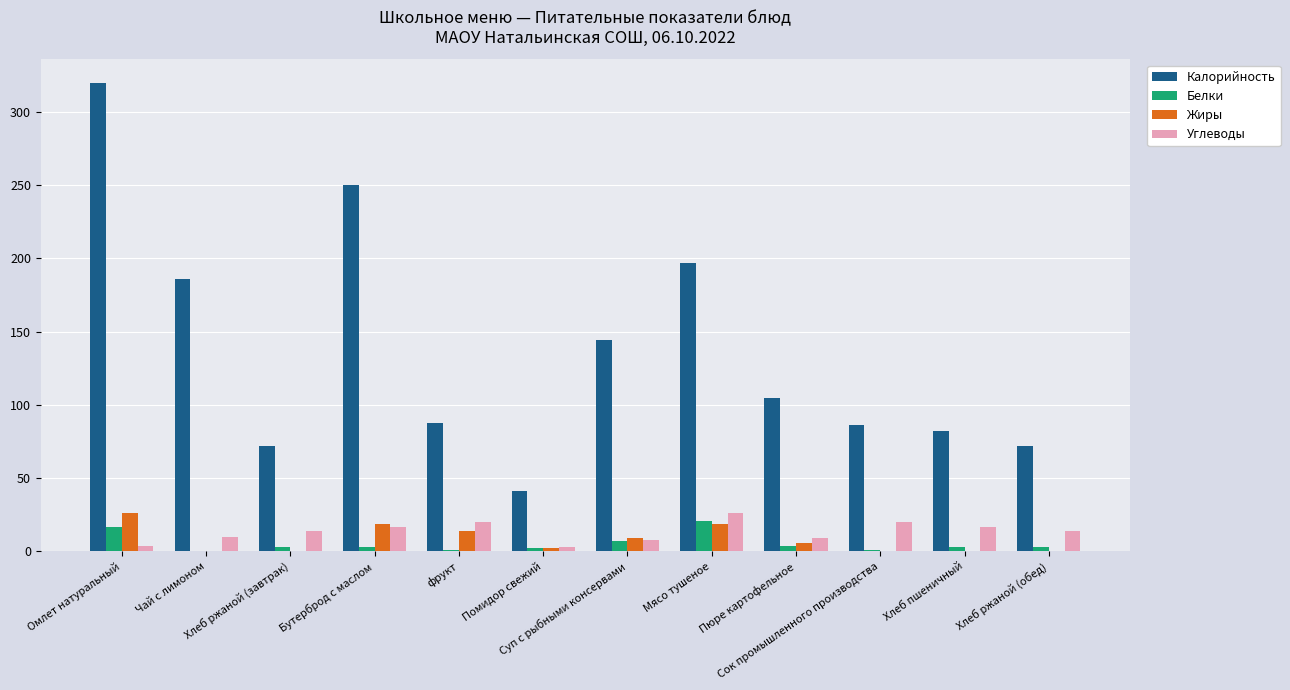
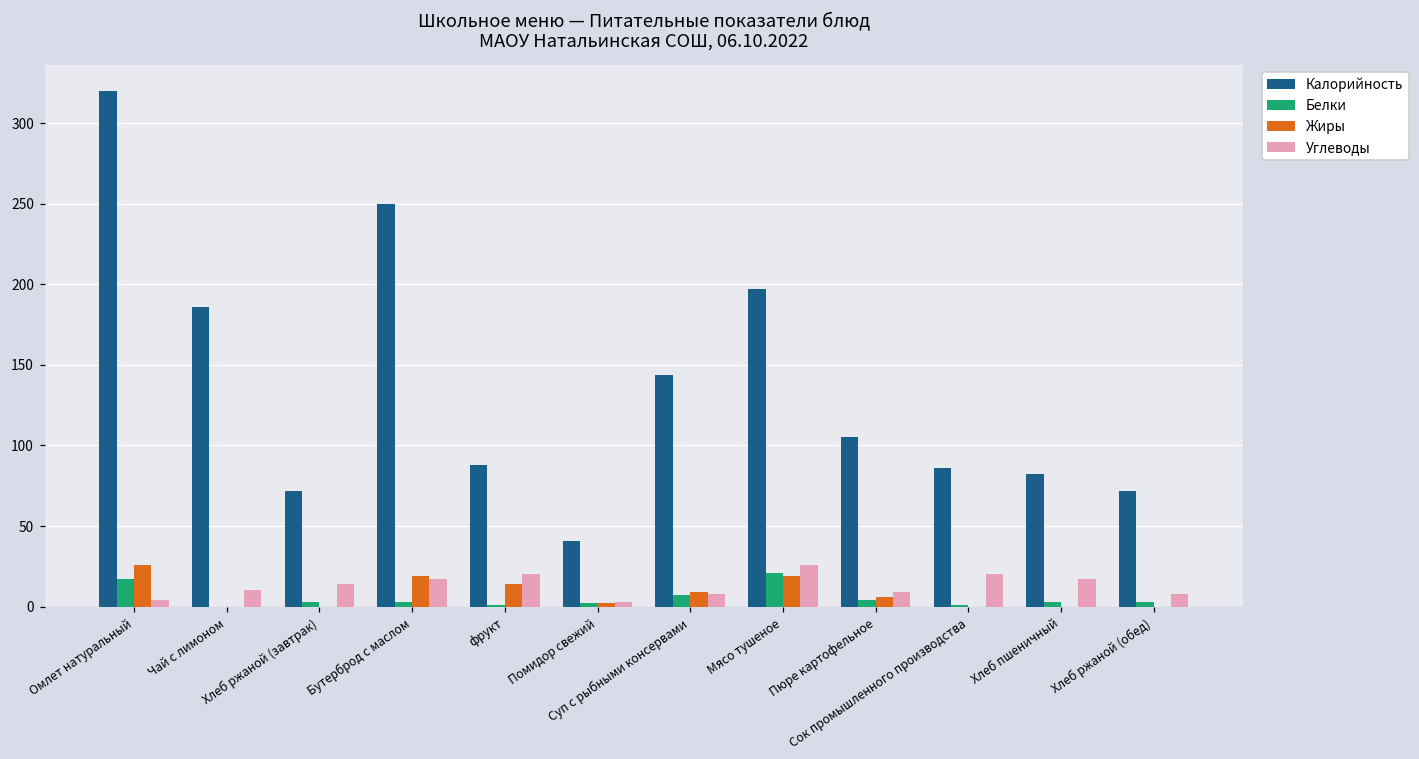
Углеводы, Хлеб ржаной (обед): 14 -> 8
